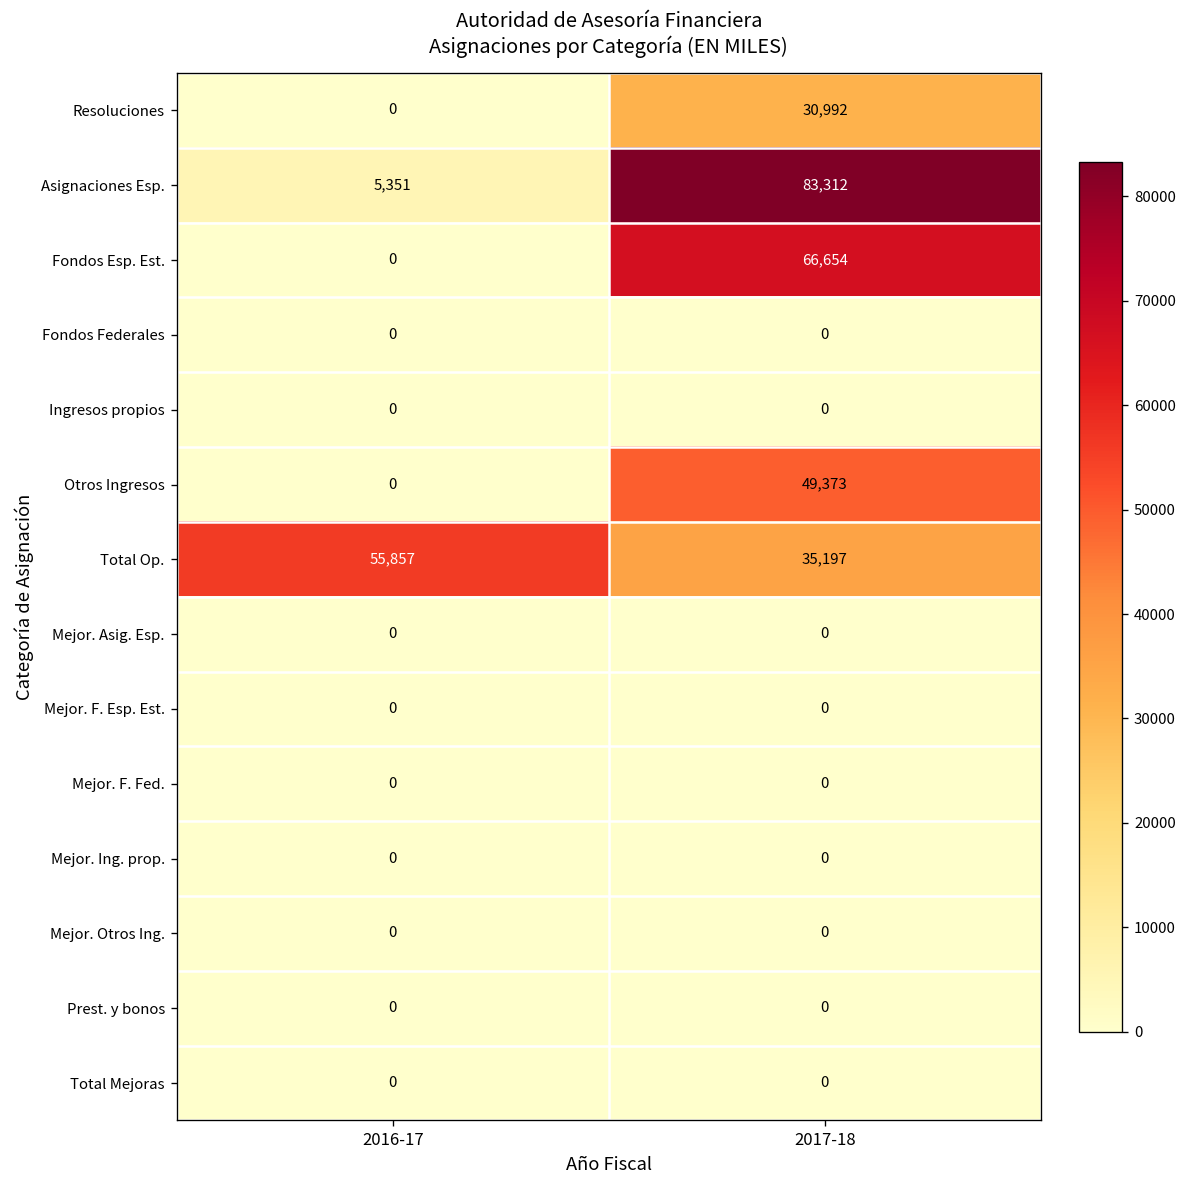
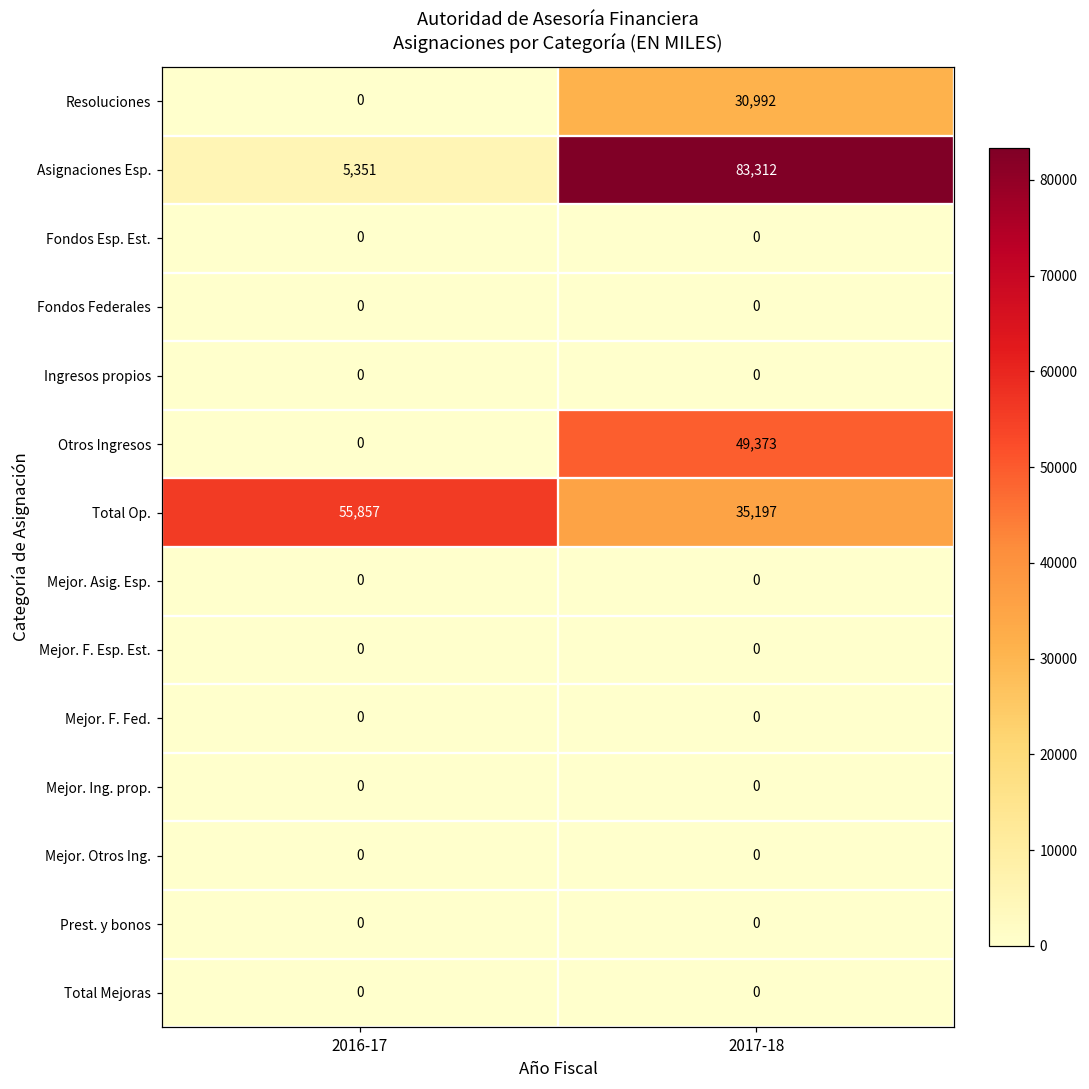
Fondos Esp. Est., 2017-18: 66,654 -> 0
